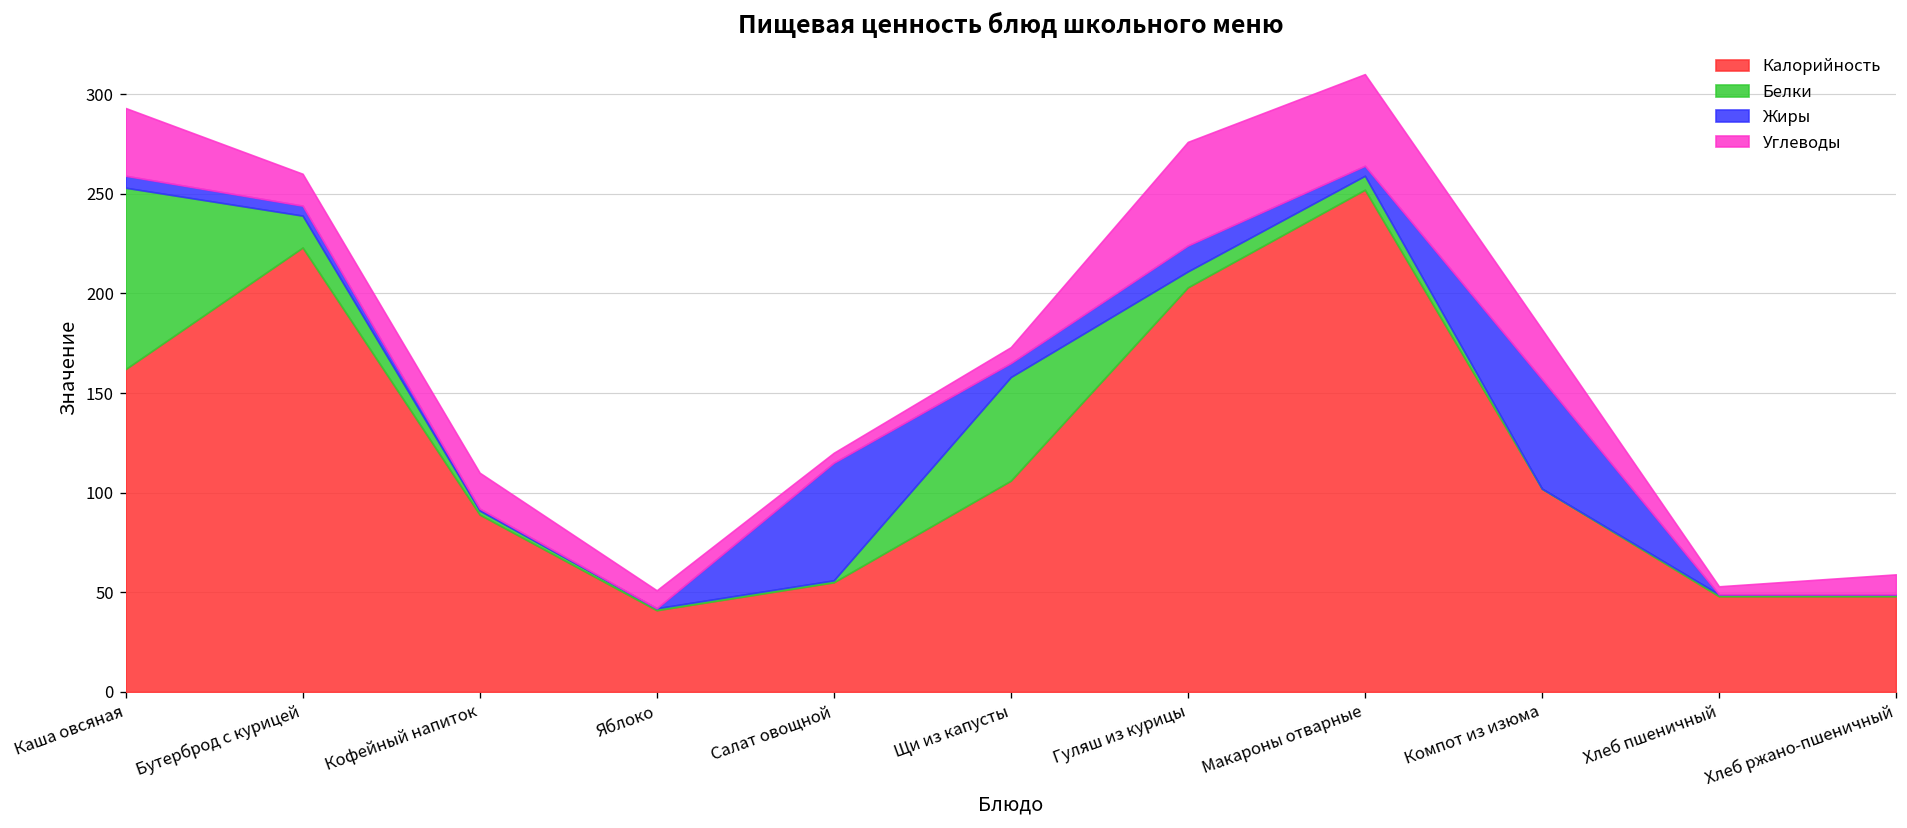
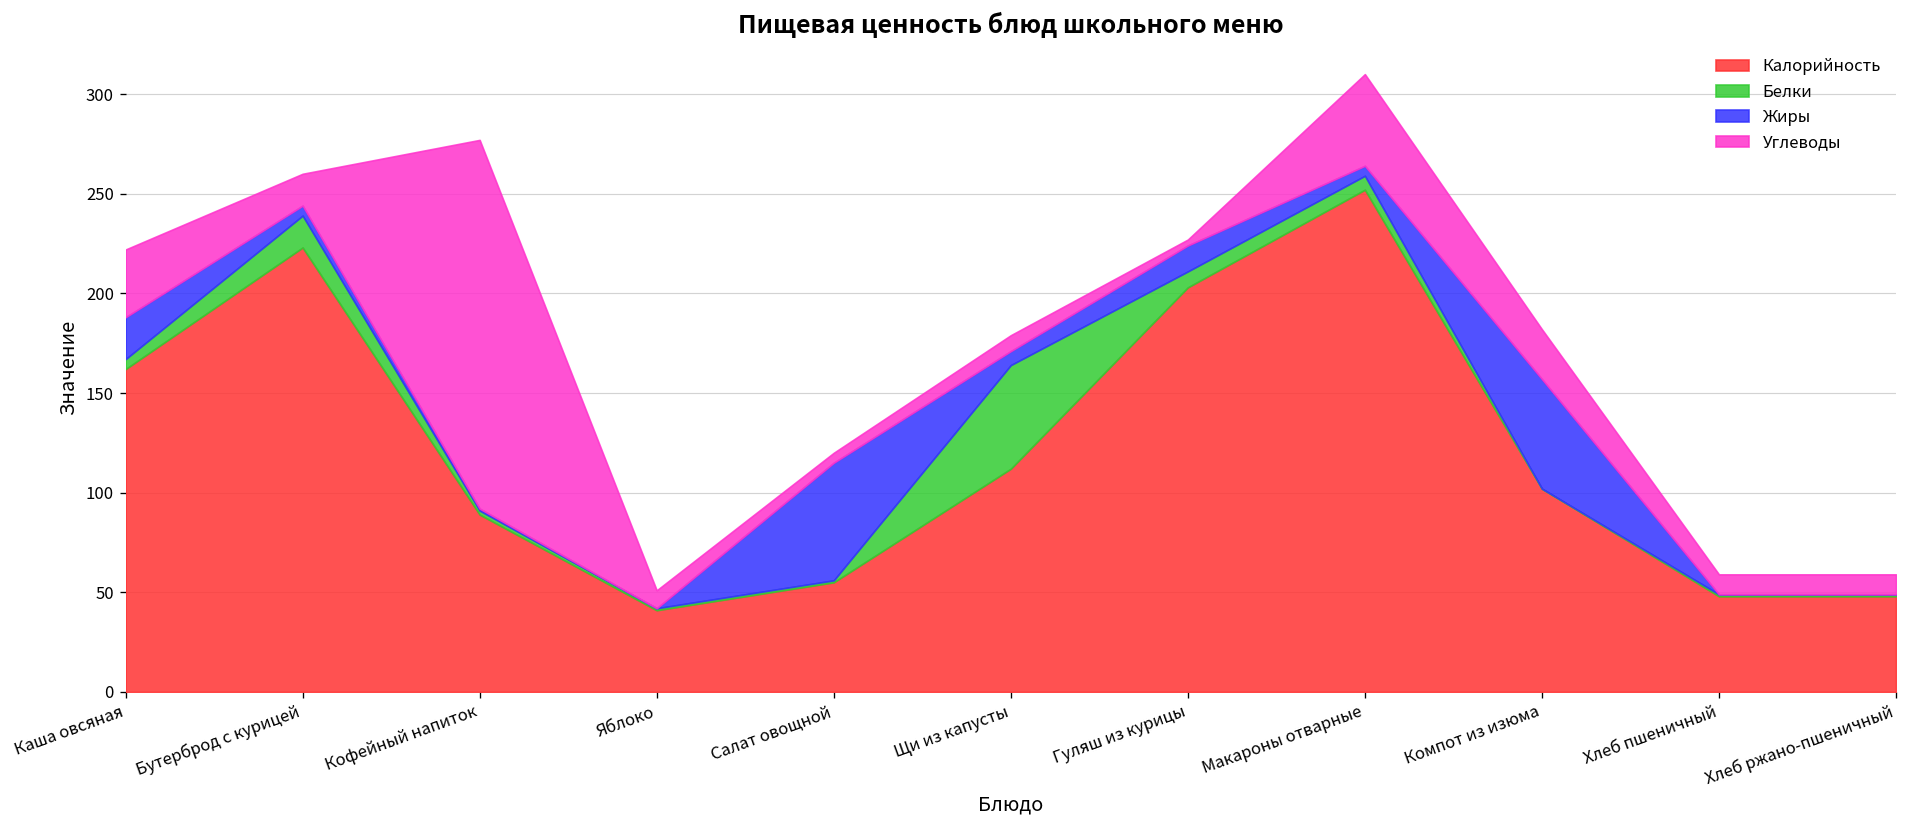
Белки, Каша овсяная: 91 -> 5
Жиры, Каша овсяная: 6 -> 21
Углеводы, Кофейный напиток: 18 -> 185
Калорийность, Щи из капусты: 106 -> 112
Углеводы, Гуляш из курицы: 52 -> 3
Углеводы, Хлеб пшеничный: 4 -> 10
